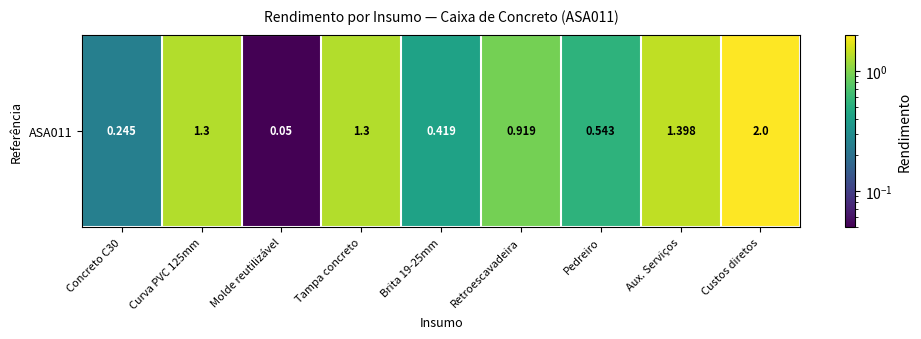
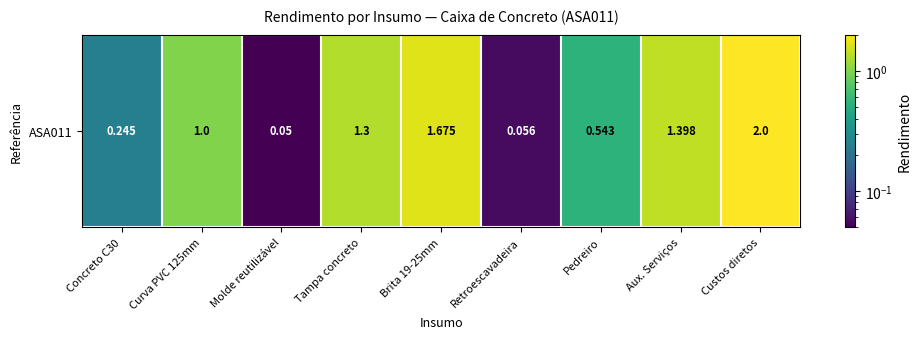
ASA011, Curva PVC 125mm: 1.3 -> 1.0
ASA011, Brita 19-25mm: 0.419 -> 1.675
ASA011, Retroescavadeira: 0.919 -> 0.056
